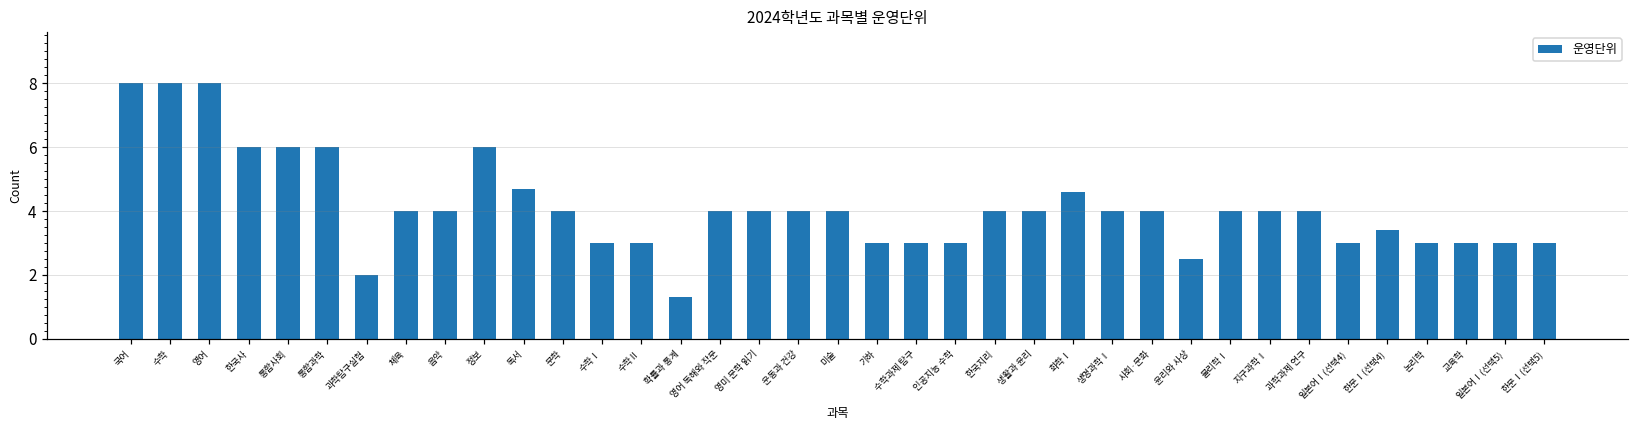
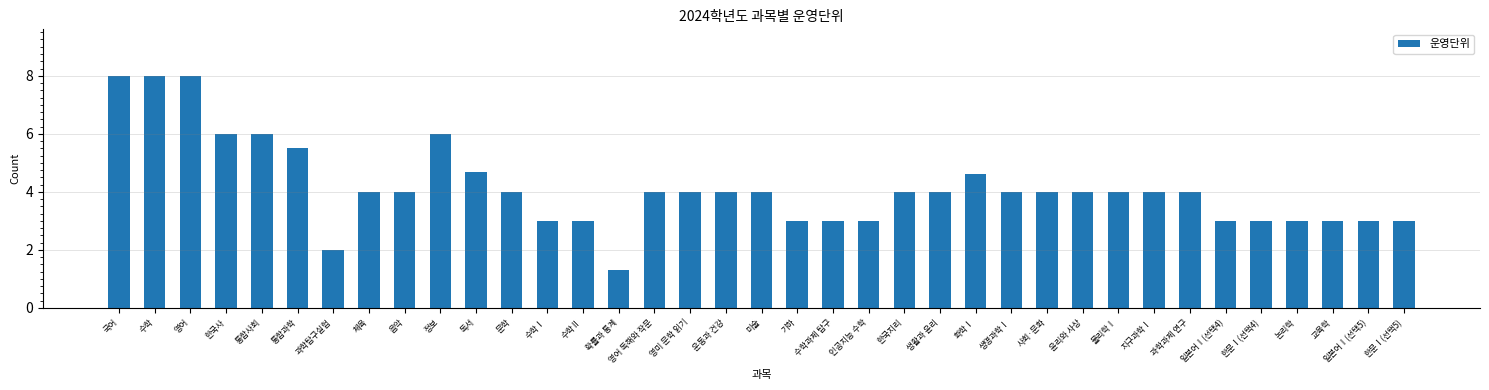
통합과학: 6.0 -> 5.5
윤리와 사상: 2.5 -> 4.0
한문Ⅰ(선택4): 3.4 -> 3.0
